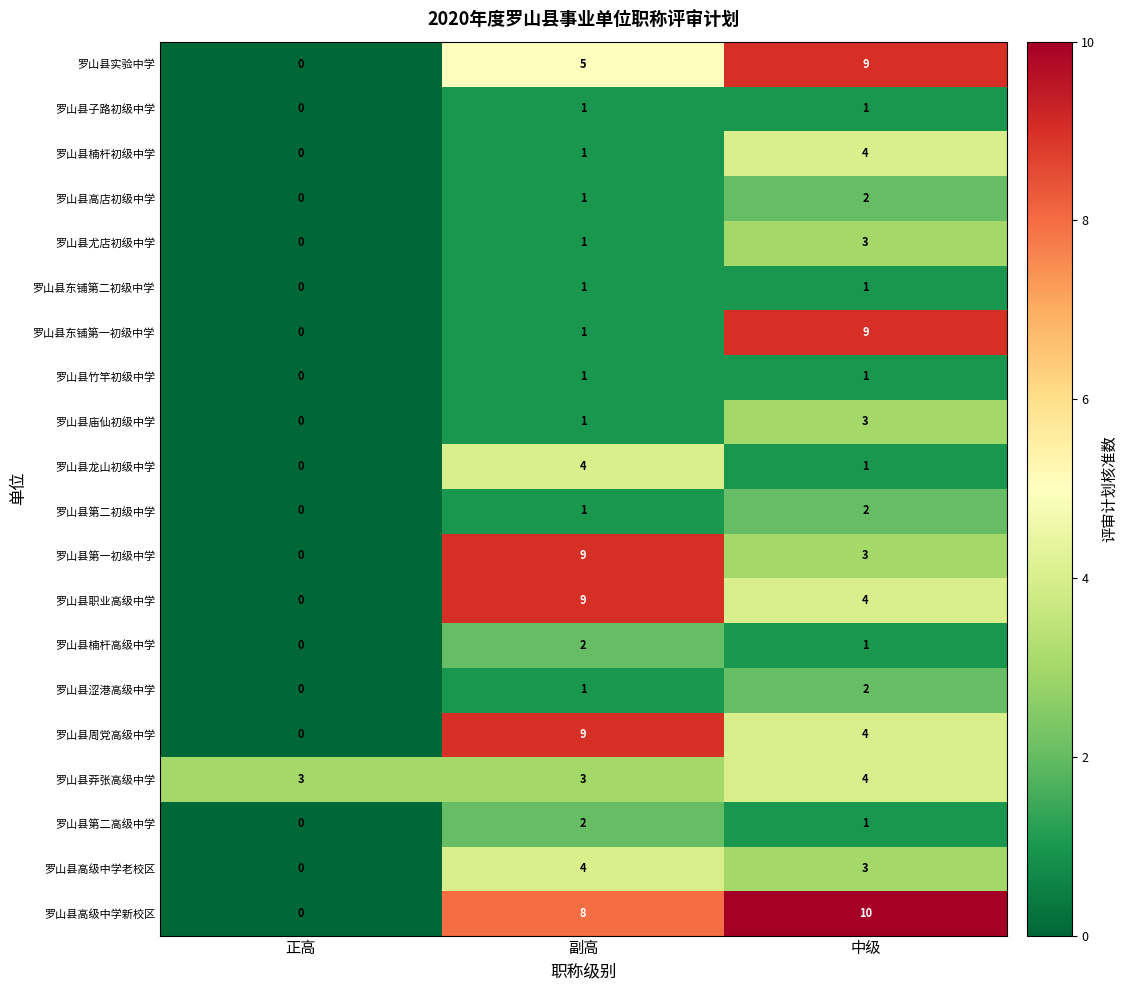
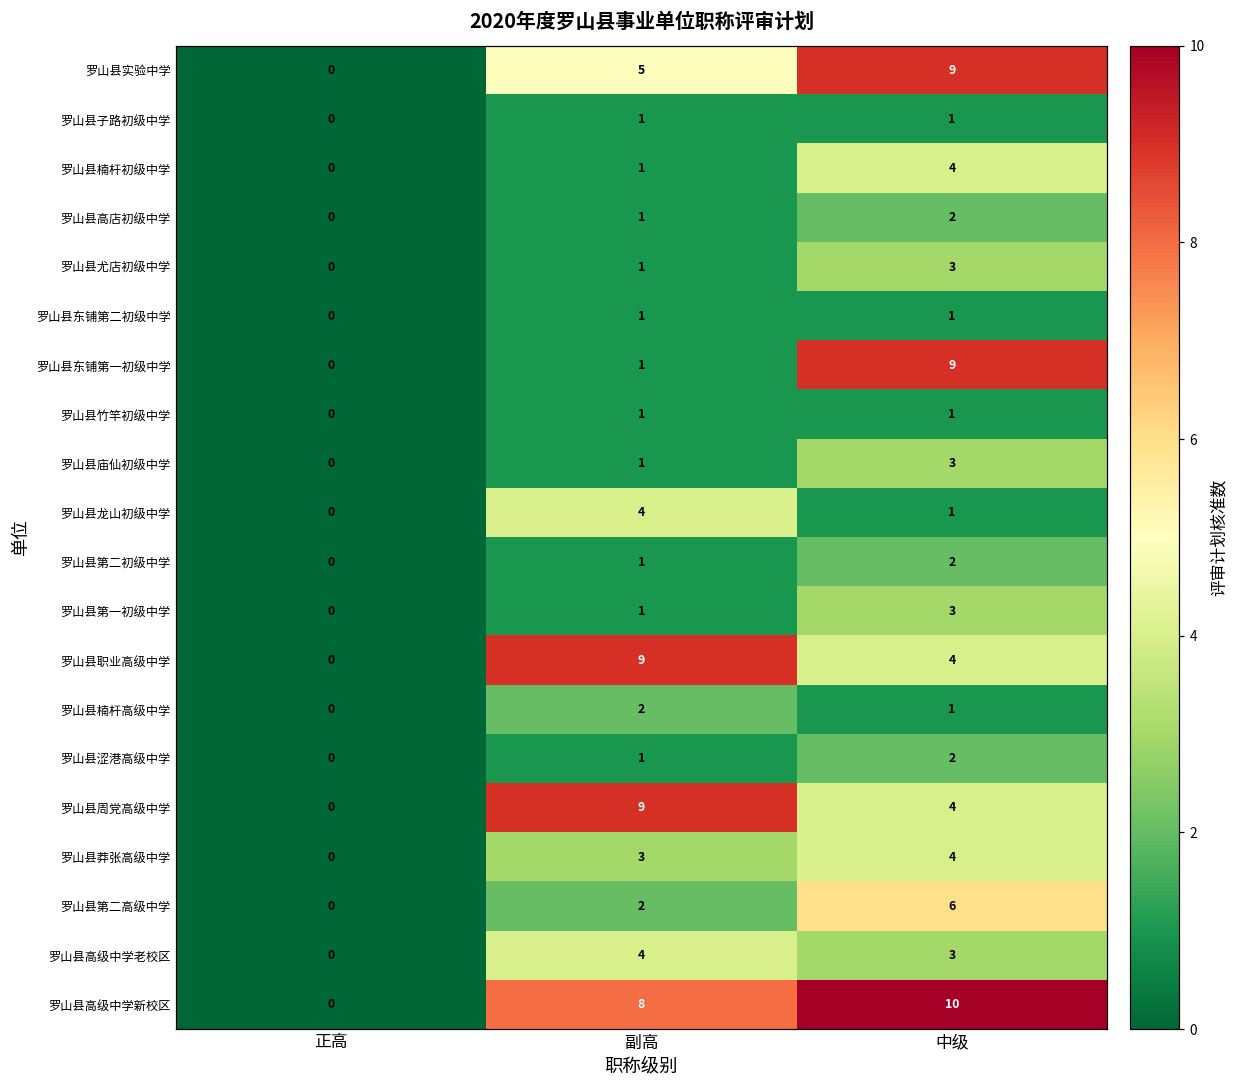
罗山县第一初级中学, 副高: 9 -> 1
罗山县莽张高级中学, 正高: 3 -> 0
罗山县第二高级中学, 中级: 1 -> 6
